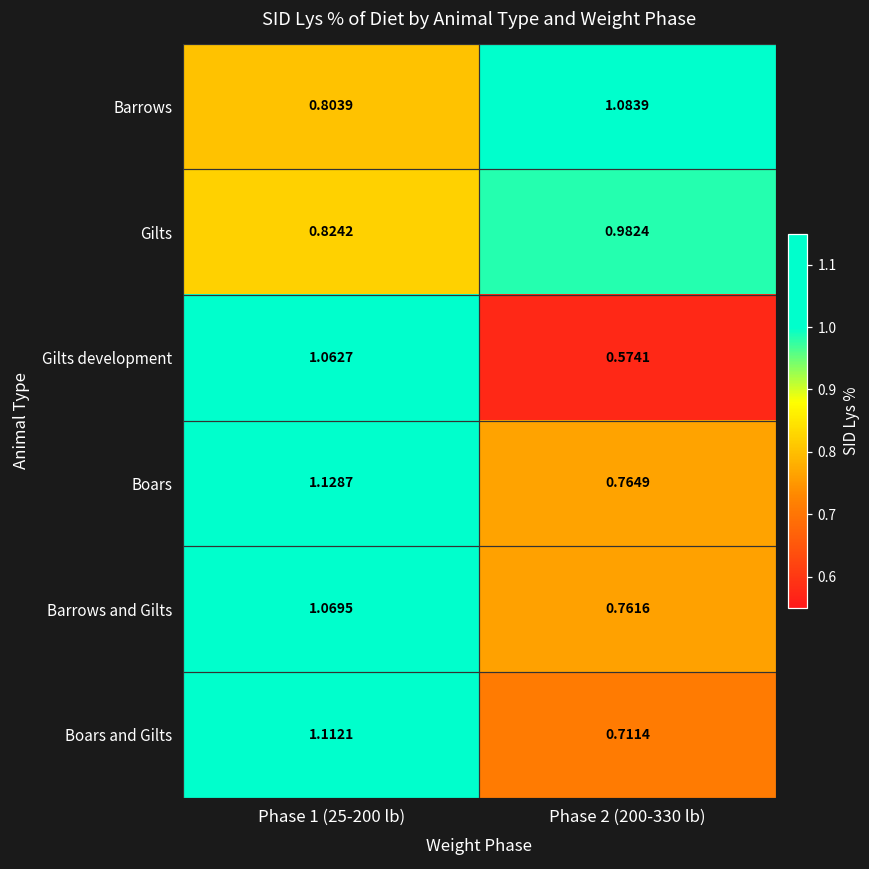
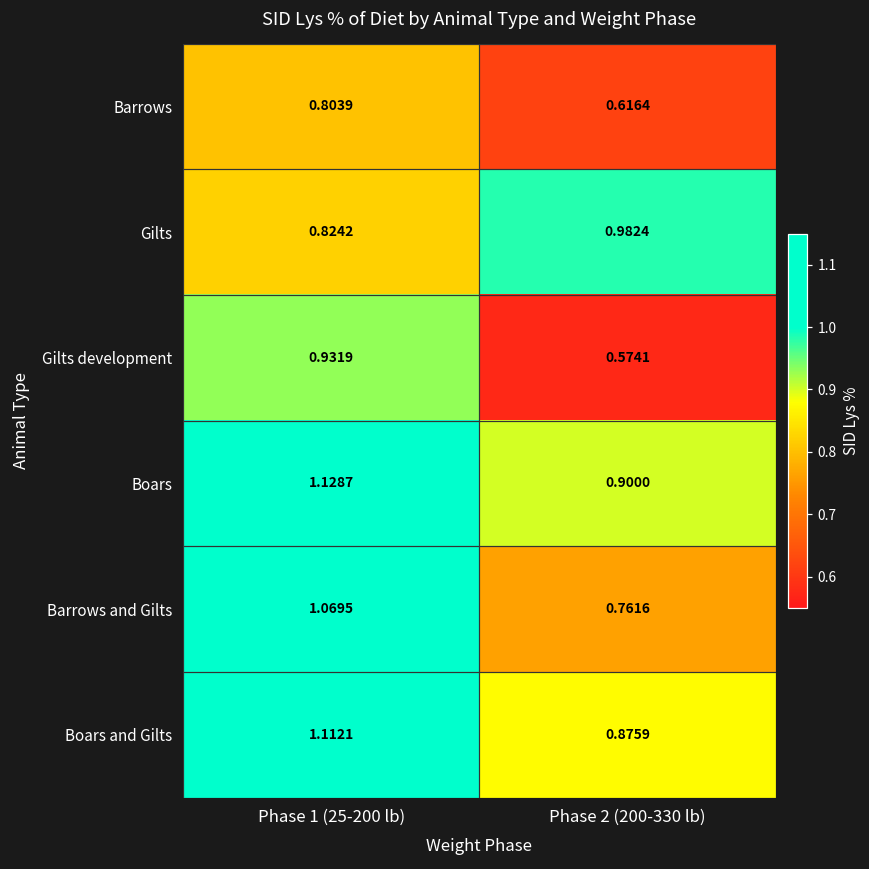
Barrows, Phase 2 (200-330 lb): 1.0839 -> 0.6164
Gilts development, Phase 1 (25-200 lb): 1.0627 -> 0.9319
Boars, Phase 2 (200-330 lb): 0.7649 -> 0.9000
Boars and Gilts, Phase 2 (200-330 lb): 0.7114 -> 0.8759
